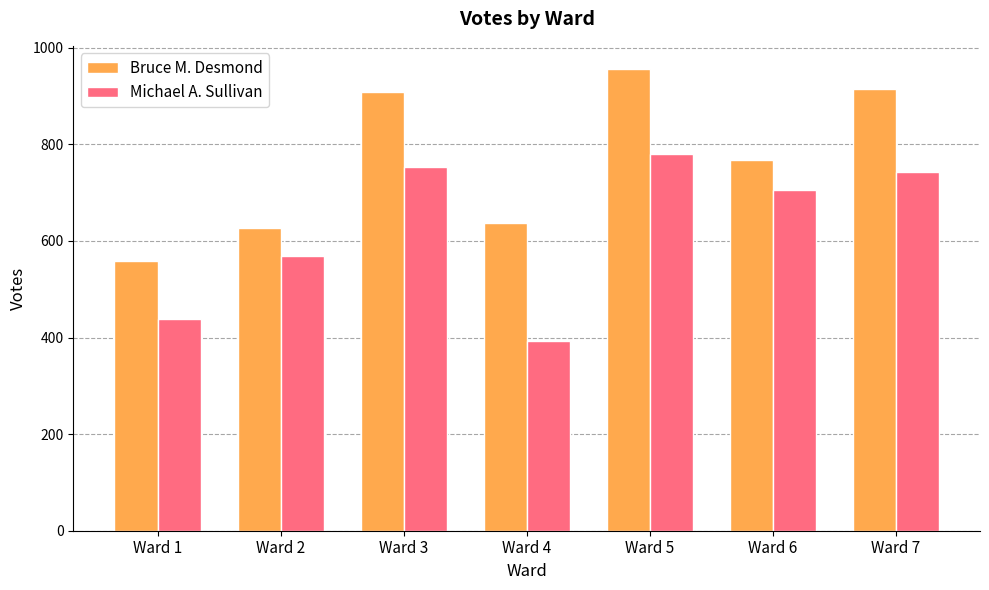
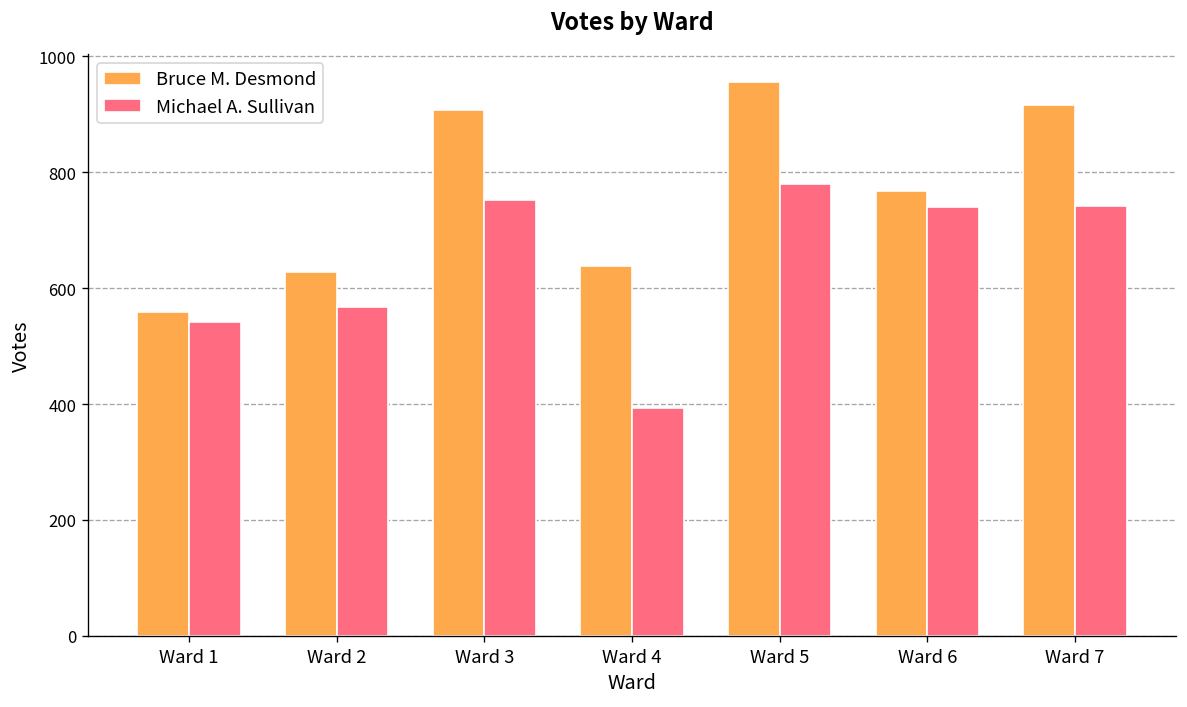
Michael A. Sullivan, Ward 1: 440 -> 540
Michael A. Sullivan, Ward 6: 710 -> 740
